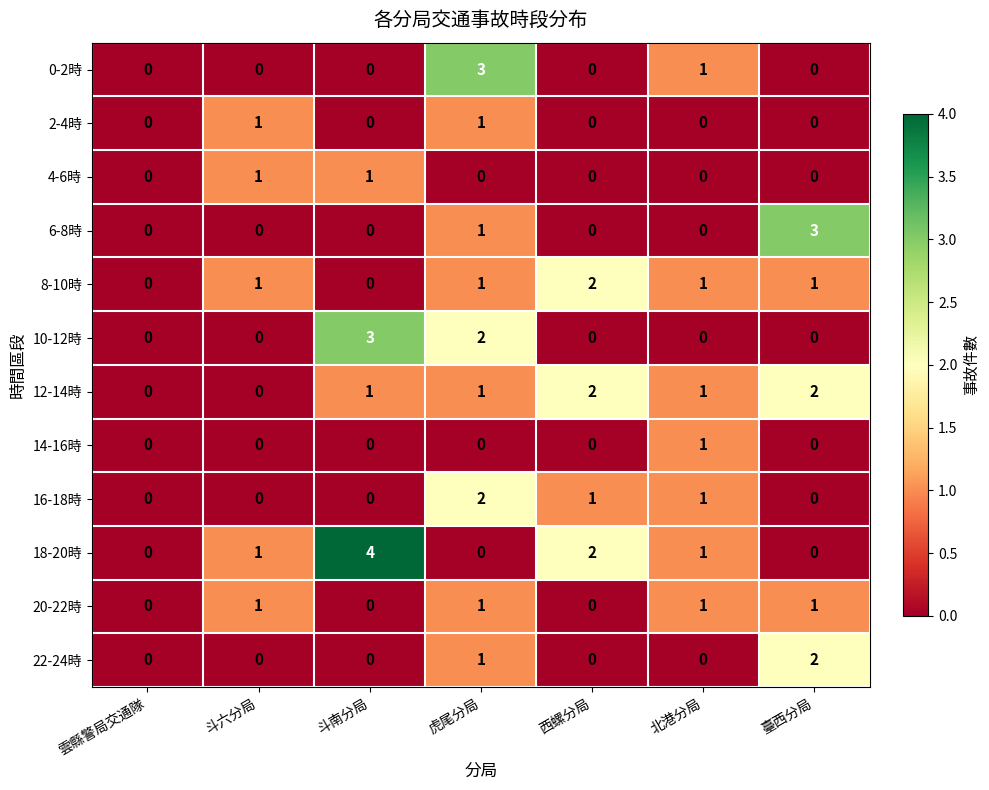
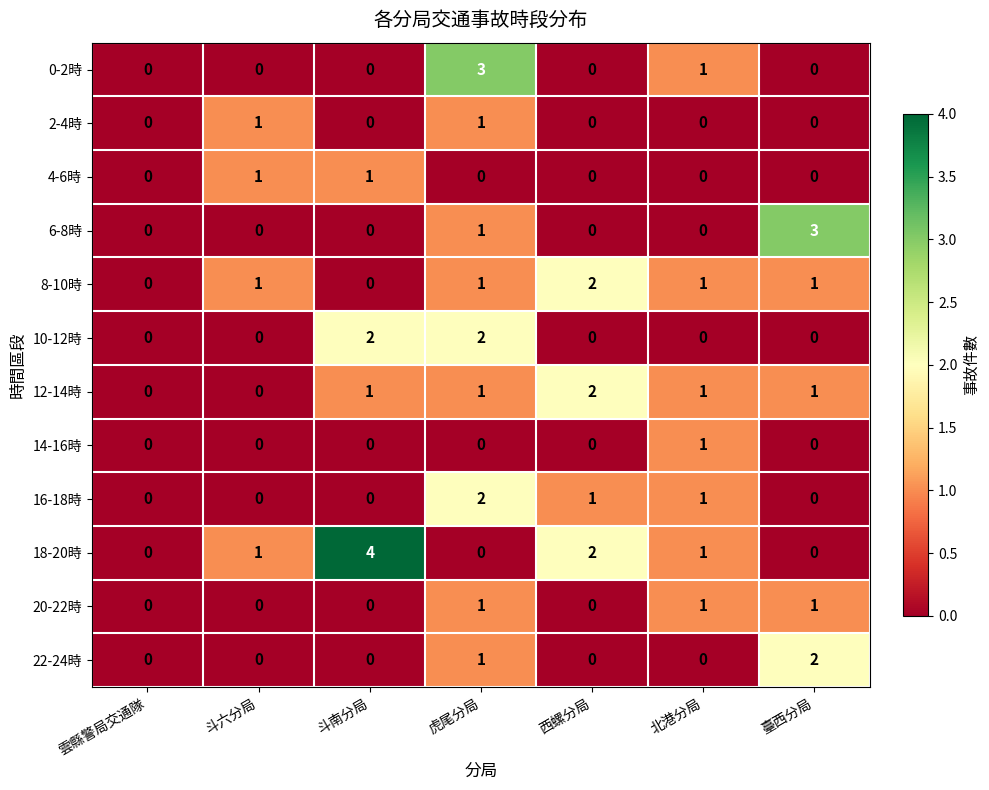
10-12時, 斗南分局: 3 -> 2
12-14時, 臺西分局: 2 -> 1
20-22時, 斗六分局: 1 -> 0
